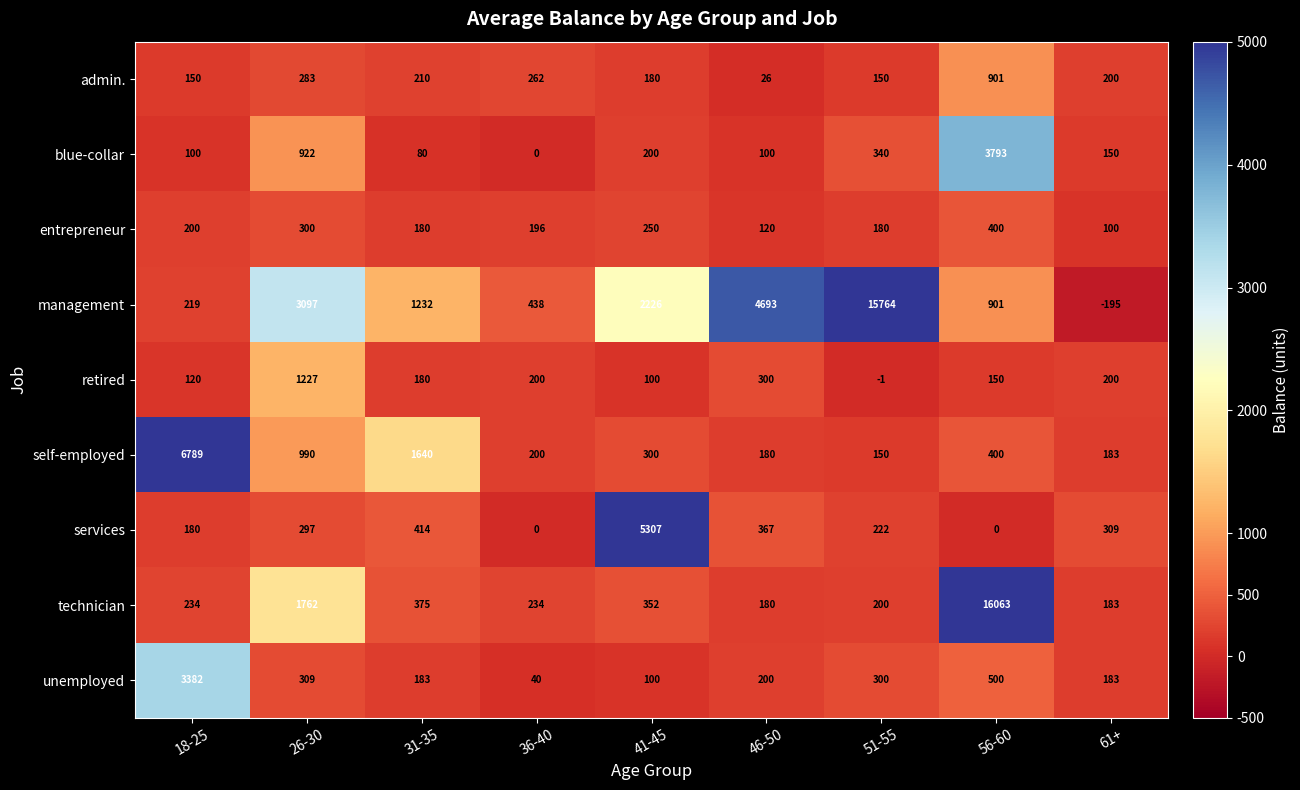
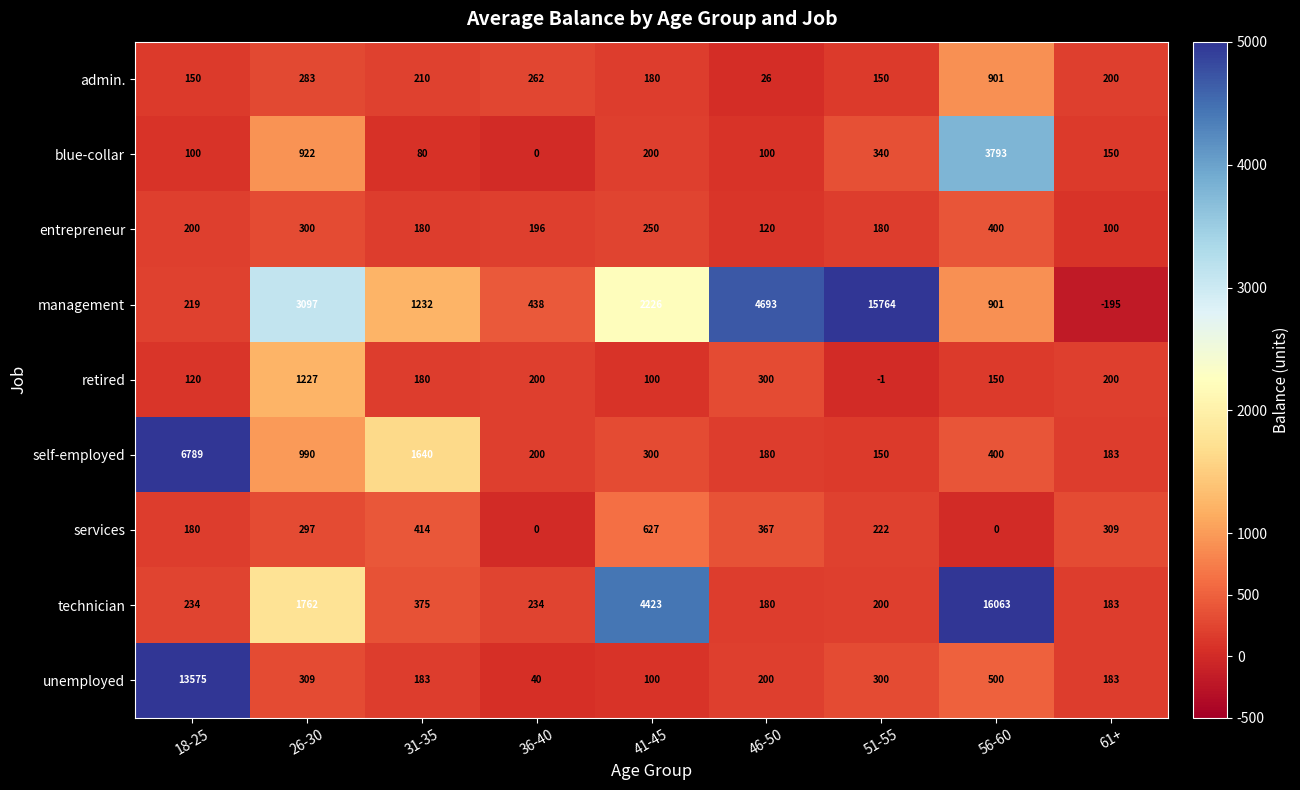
services, 41-45: 5307 -> 627
technician, 41-45: 352 -> 4423
unemployed, 18-25: 3382 -> 13575
